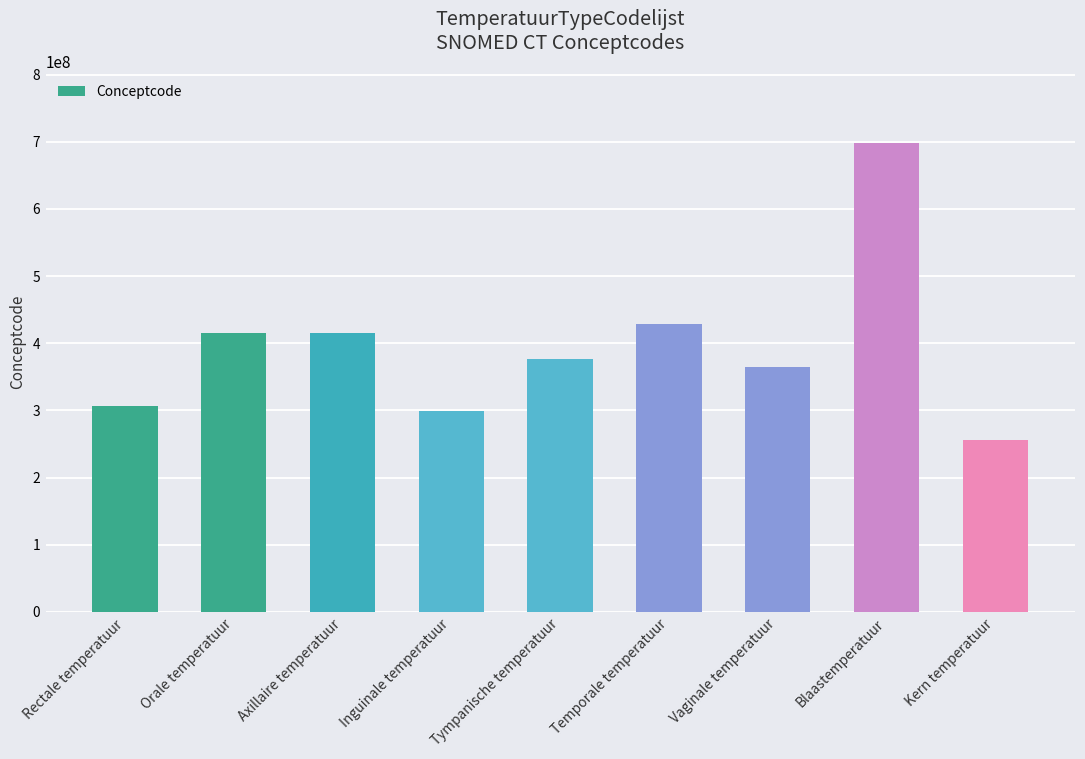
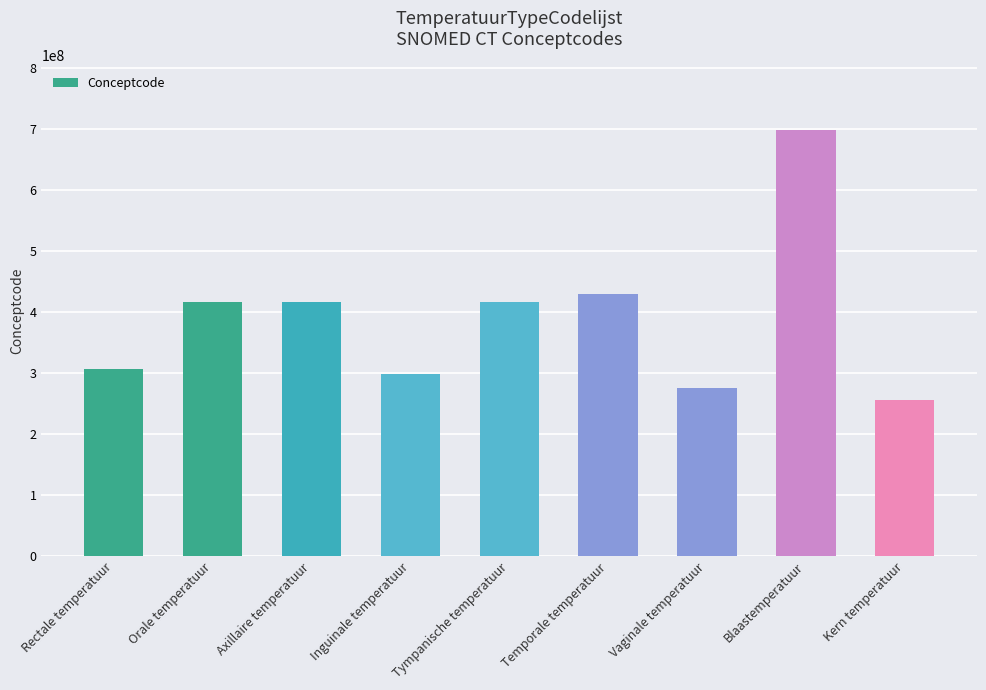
Tympanische temperatuur: 380000000 -> 420000000
Vaginale temperatuur: 360000000 -> 280000000
